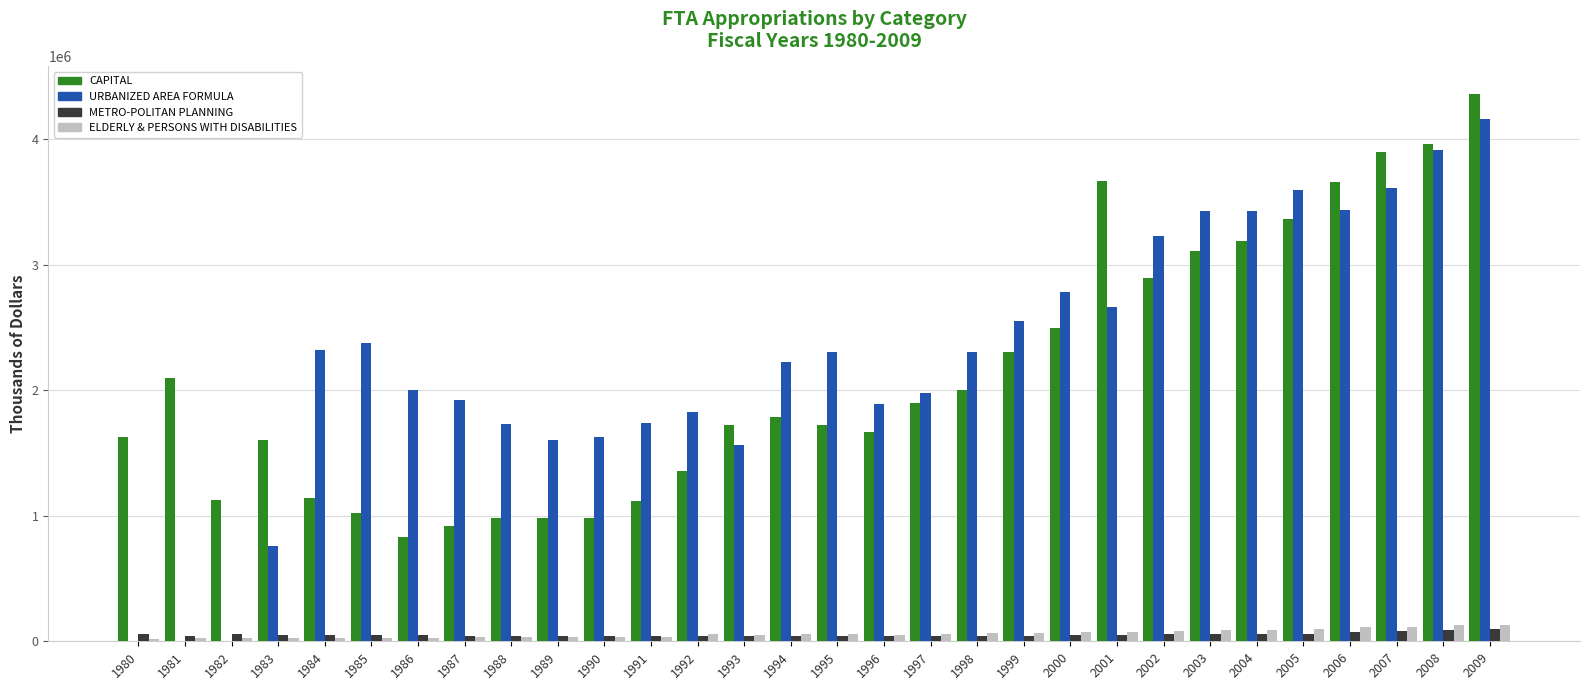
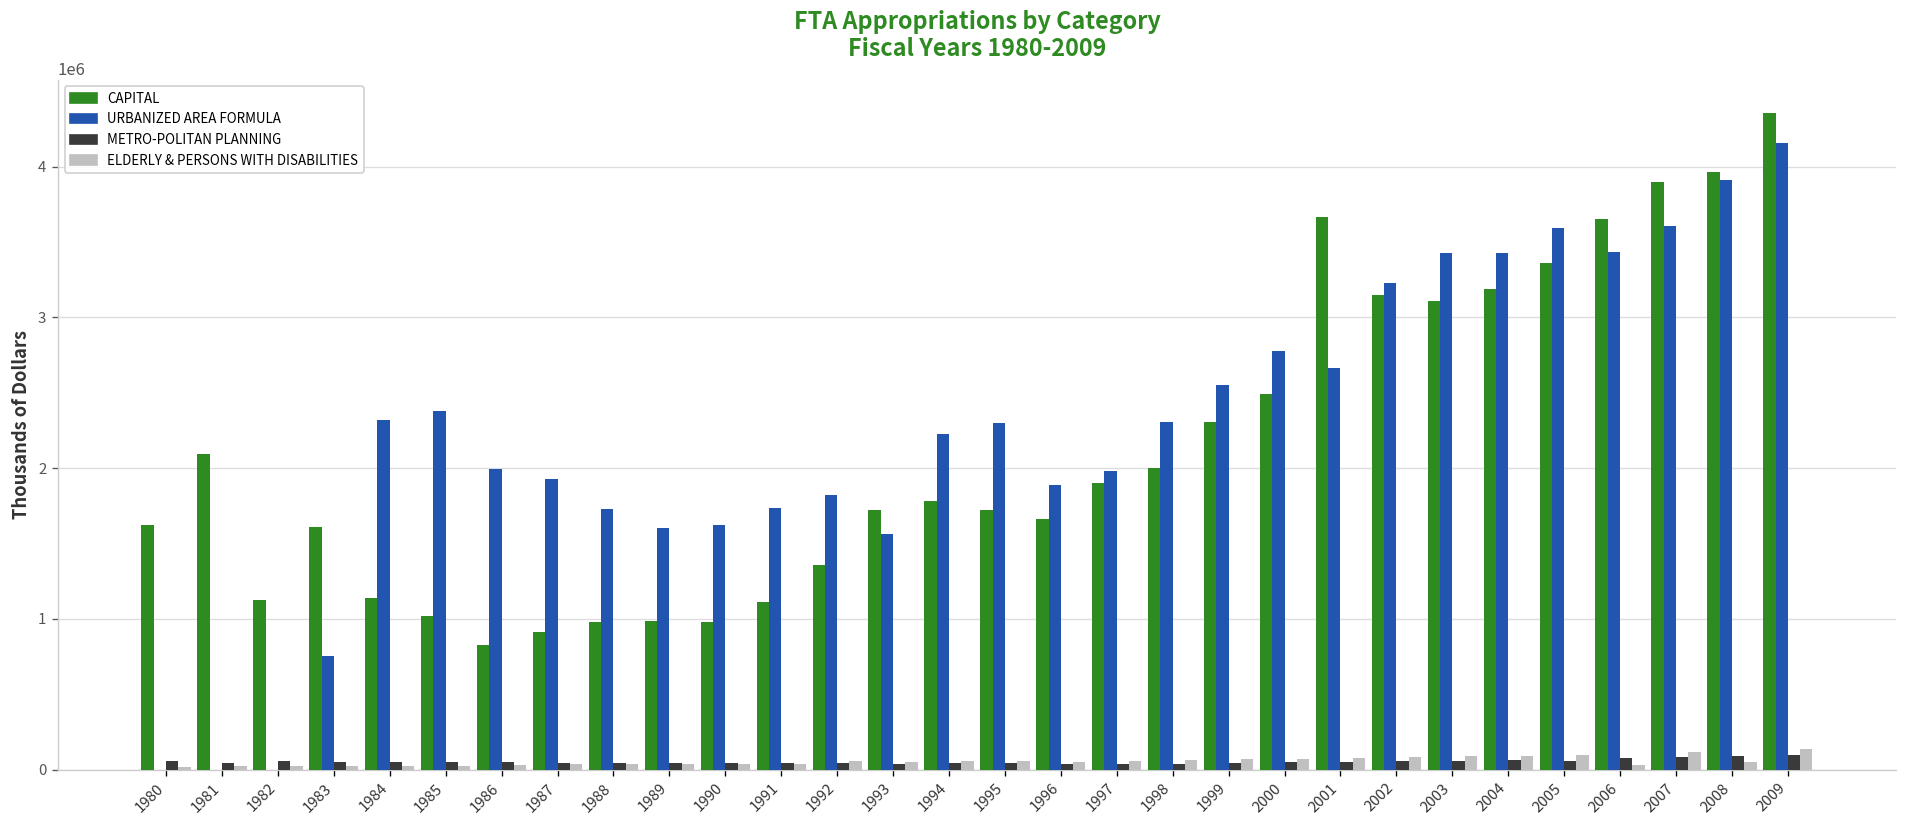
CAPITAL, 2002: 2890000 -> 3150000
ELDERLY & PERSONS WITH DISABILITIES, 2006: 110000 -> 30000
ELDERLY & PERSONS WITH DISABILITIES, 2008: 130000 -> 50000
